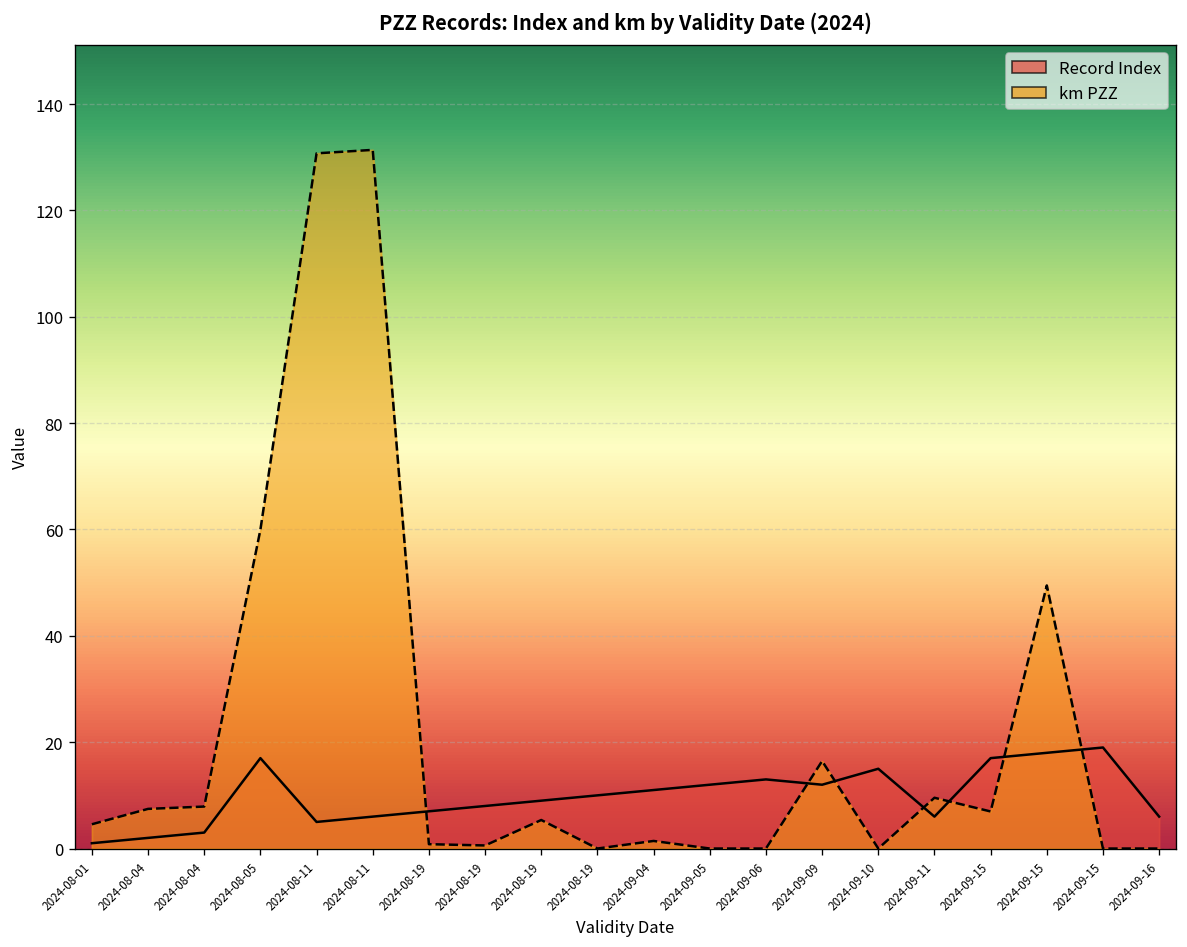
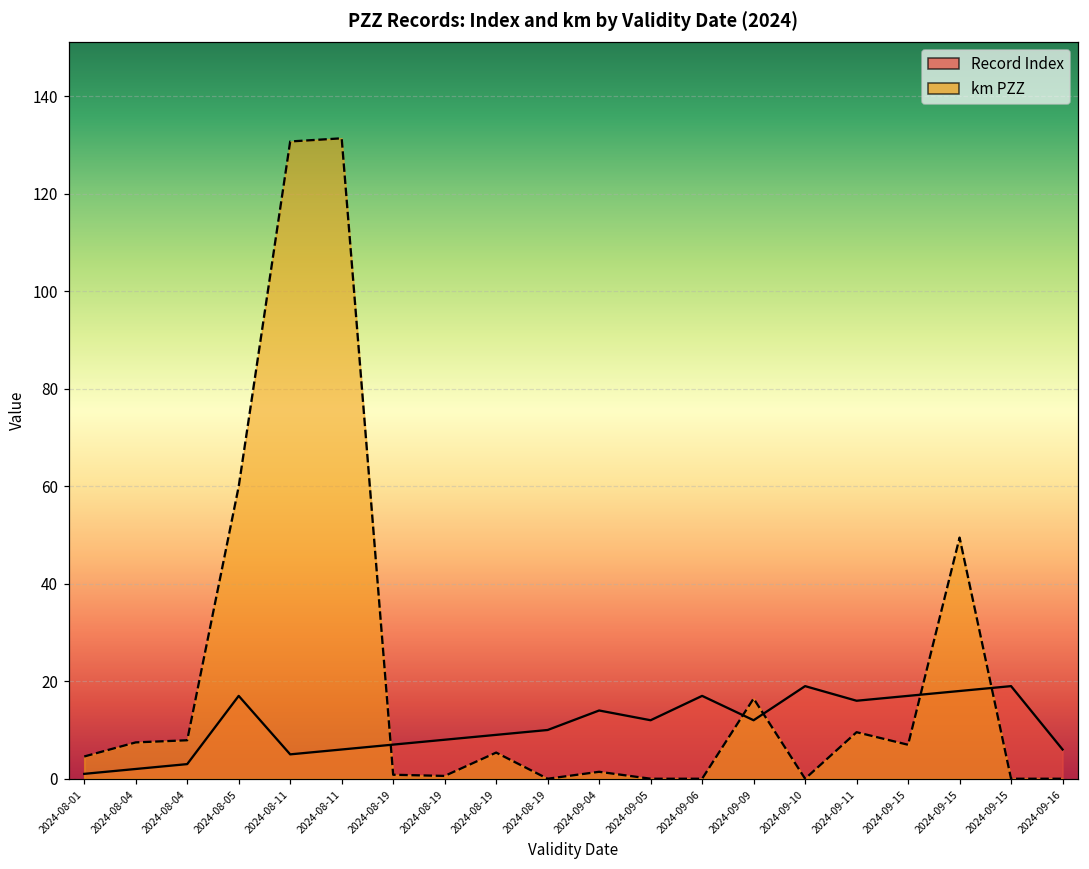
Record Index, 2024-09-04: 11 -> 14
Record Index, 2024-09-06: 13 -> 17
Record Index, 2024-09-10: 15 -> 19
Record Index, 2024-09-11: 6 -> 16
